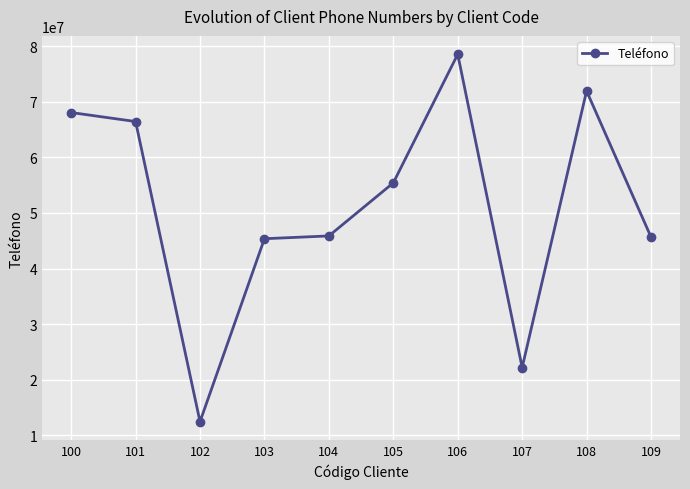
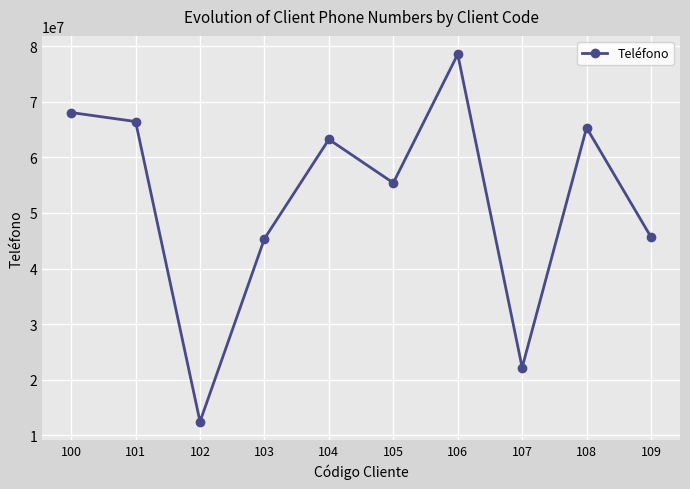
104: 46000000 -> 63000000
108: 72000000 -> 65000000
